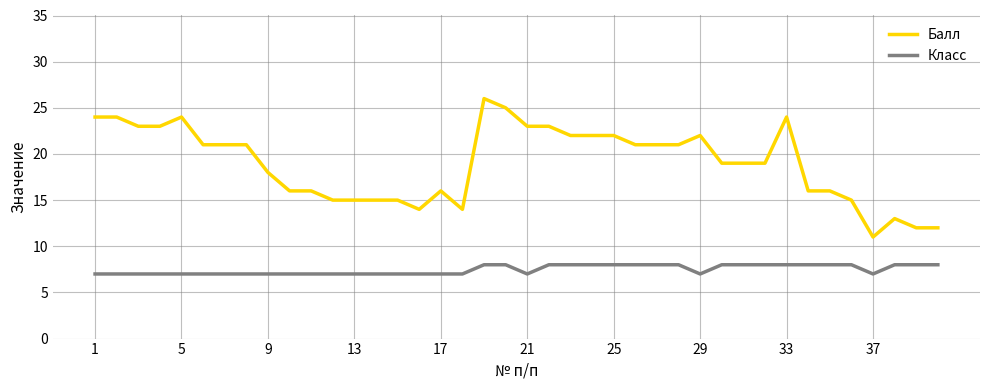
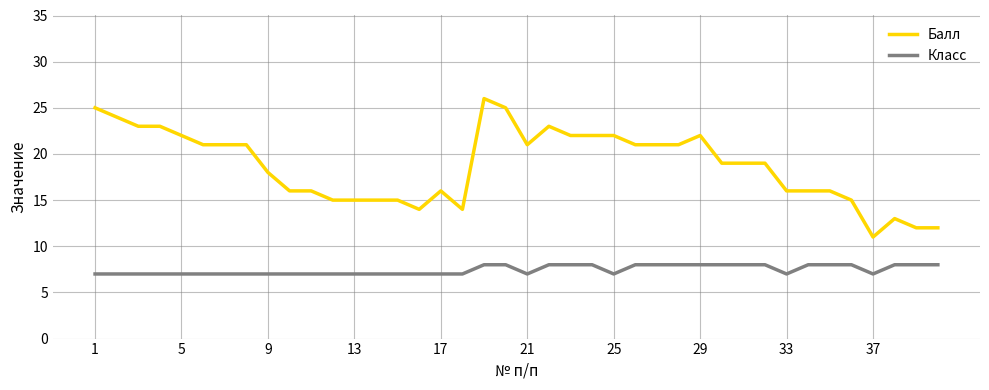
Балл, 1: 24 -> 25
Балл, 5: 24 -> 22
Балл, 21: 23 -> 21
Класс, 25: 8 -> 7
Класс, 29: 7 -> 8
Балл, 33: 24 -> 16
Класс, 33: 8 -> 7
